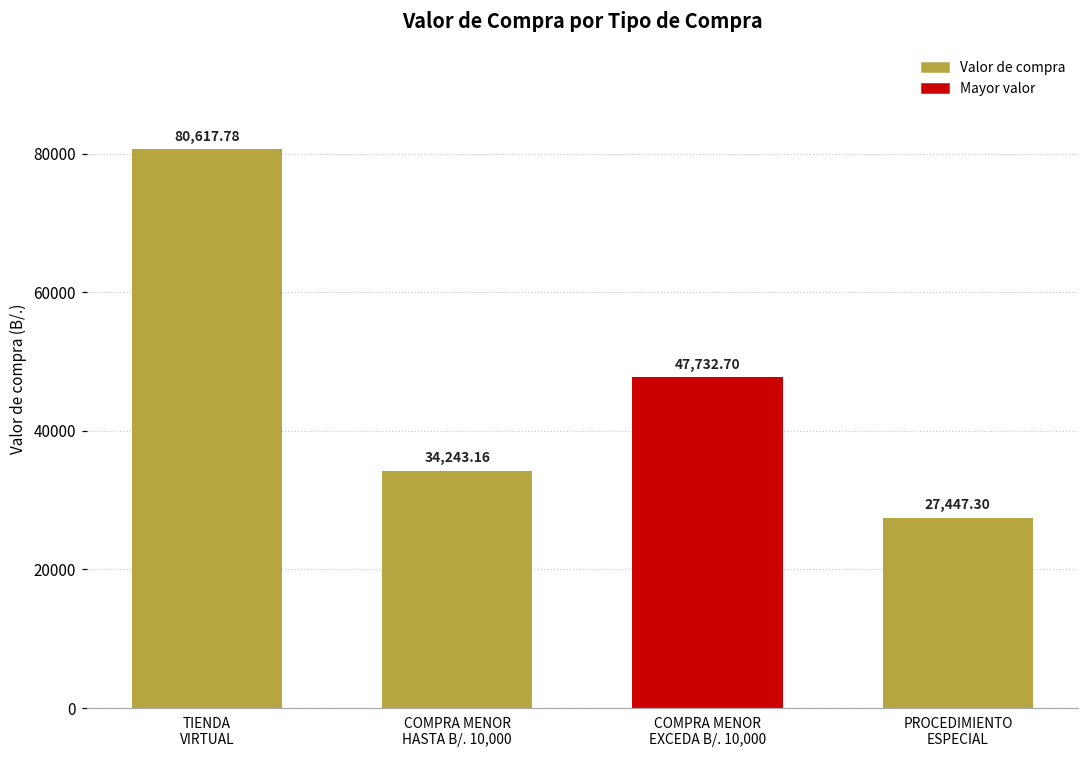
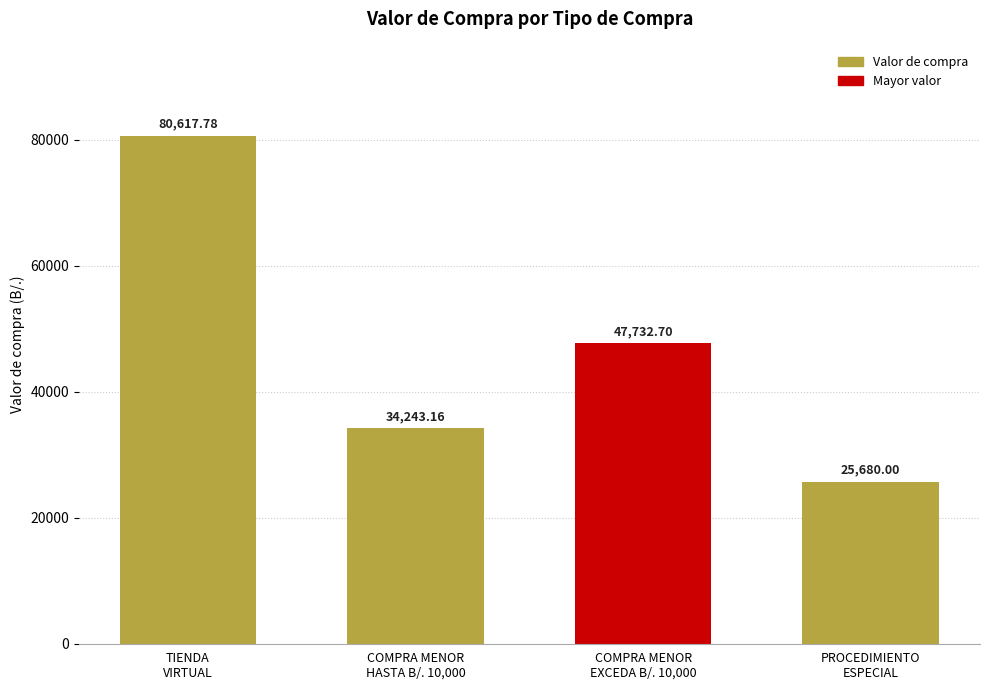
PROCEDIMIENTO ESPECIAL: 27,447.30 -> 25,680.00
